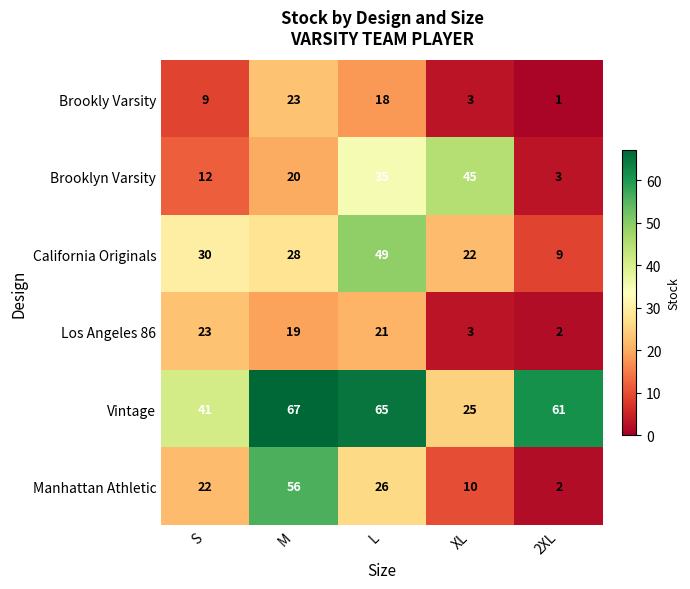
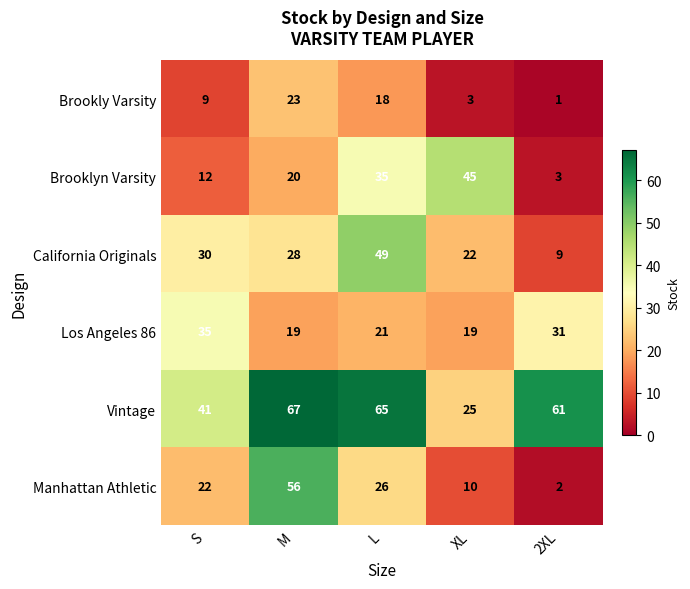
Los Angeles 86, S: 23 -> 35
Los Angeles 86, XL: 3 -> 19
Los Angeles 86, 2XL: 2 -> 31
